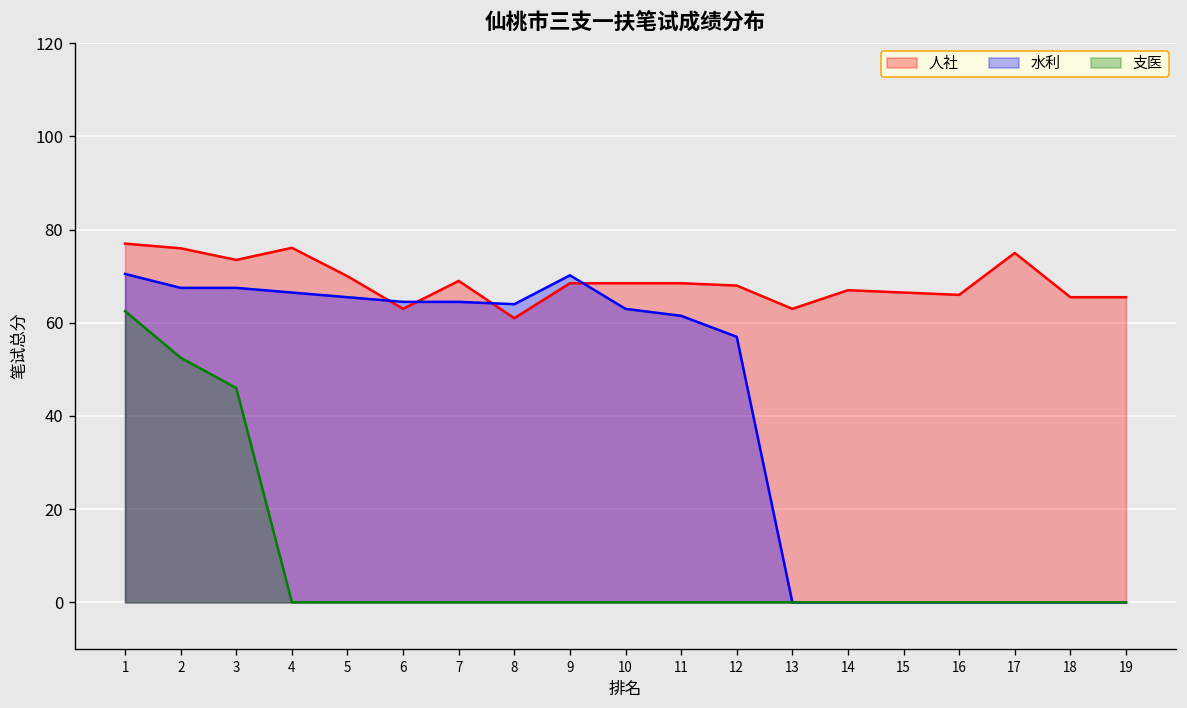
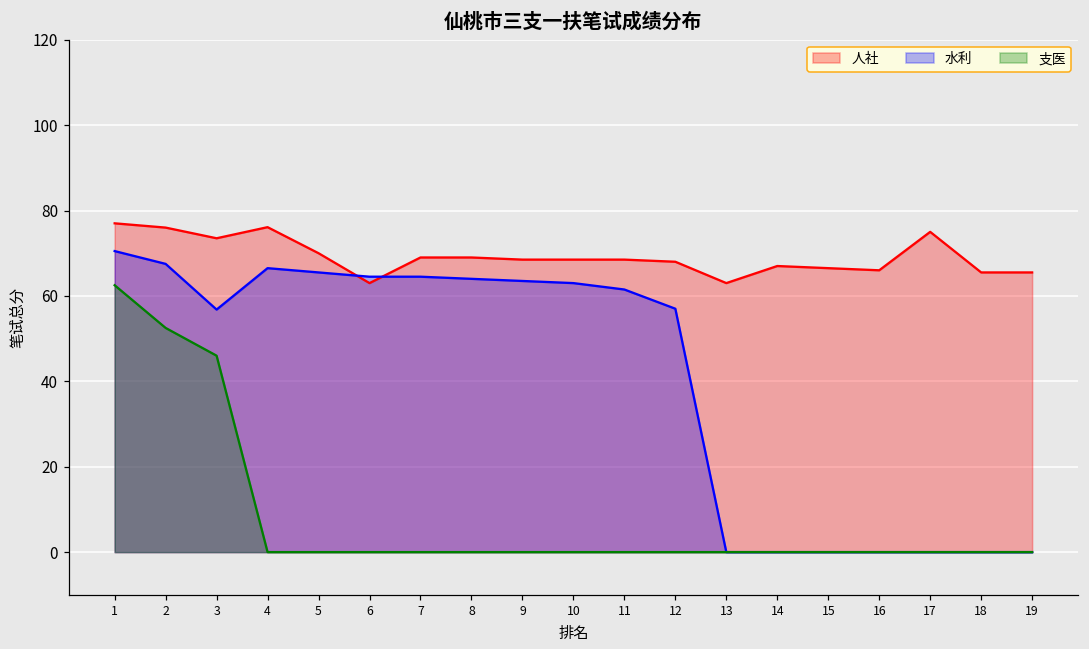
水利, 3: 68 -> 57
人社, 8: 61 -> 69
水利, 9: 70 -> 64
